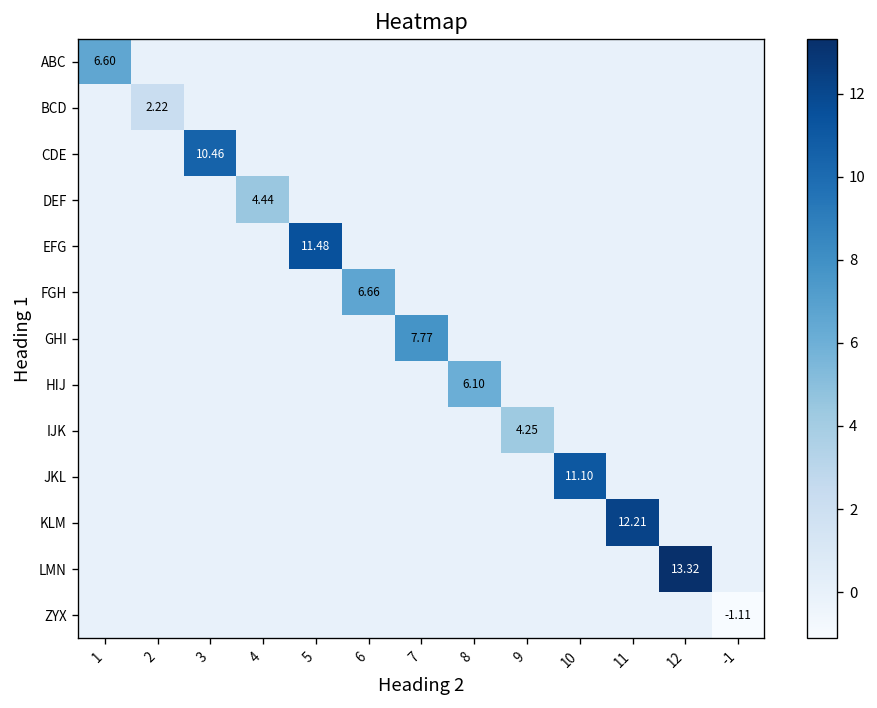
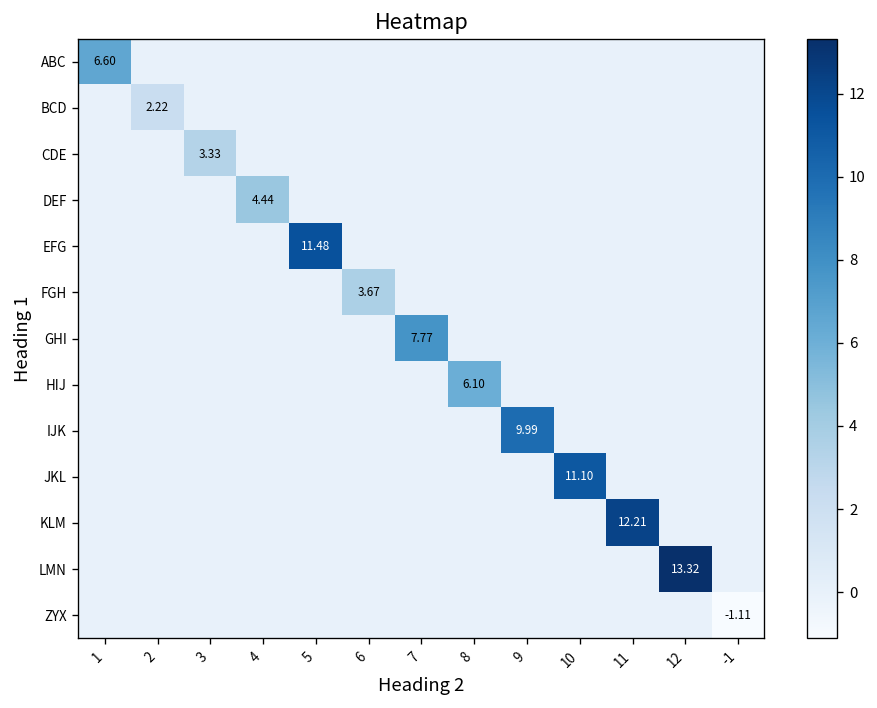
CDE, 3: 10.46 -> 3.33
FGH, 6: 6.66 -> 3.67
IJK, 9: 4.25 -> 9.99
